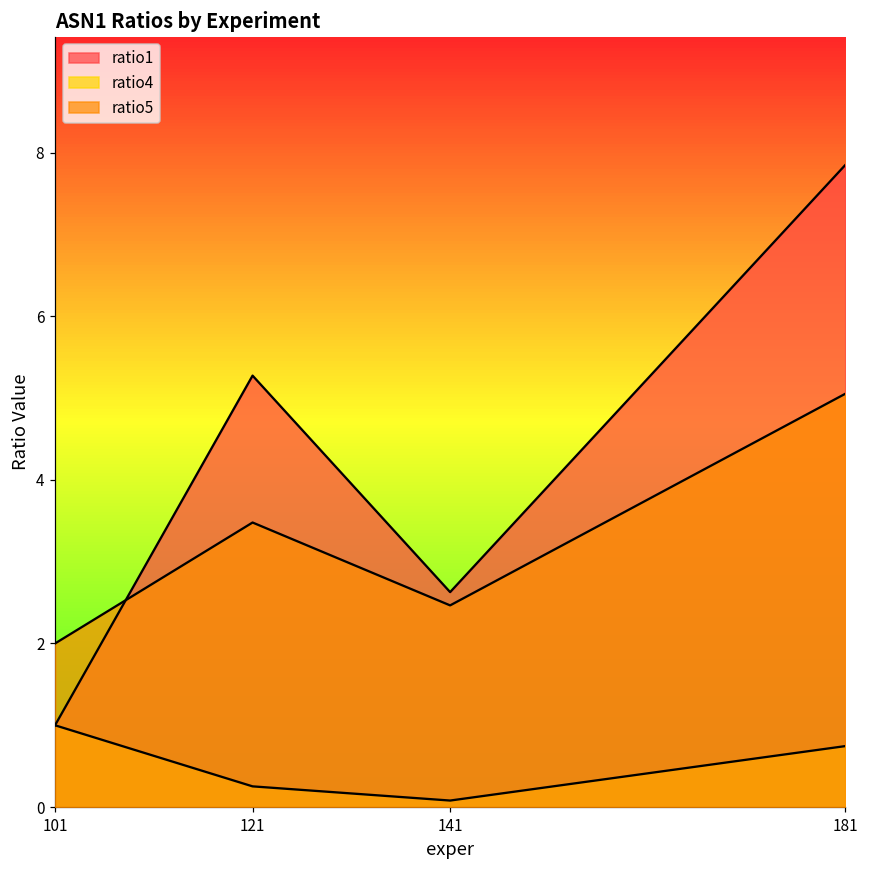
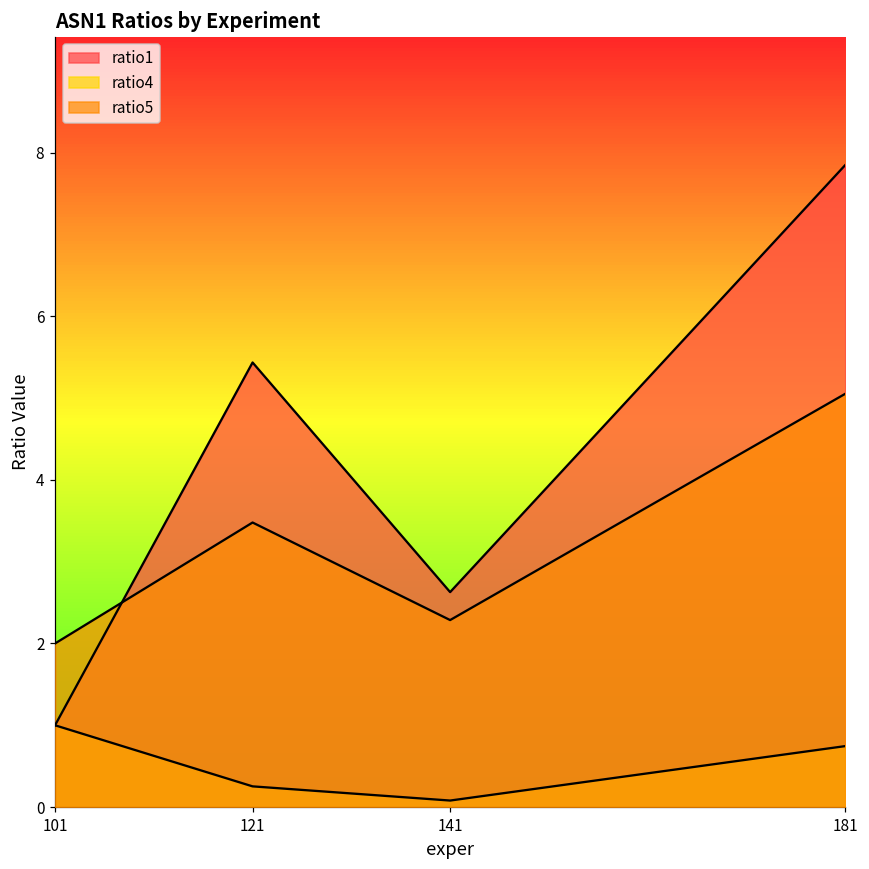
ratio1, 121: 5.3 -> 5.4
ratio5, 141: 2.5 -> 2.3
